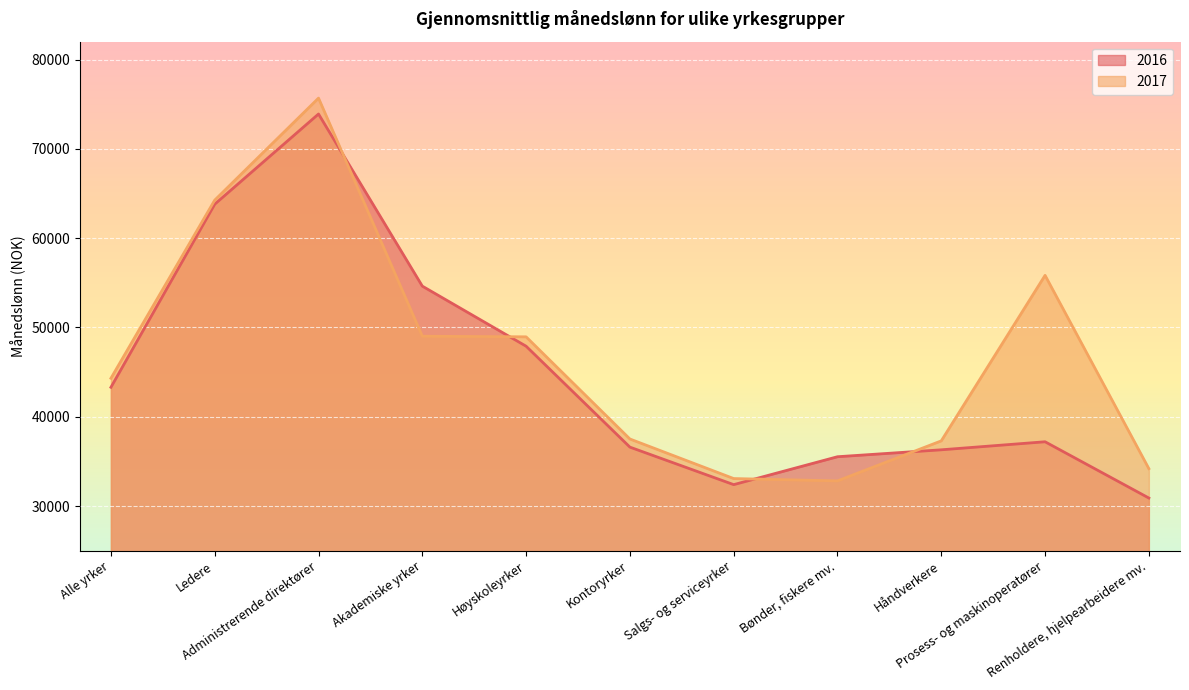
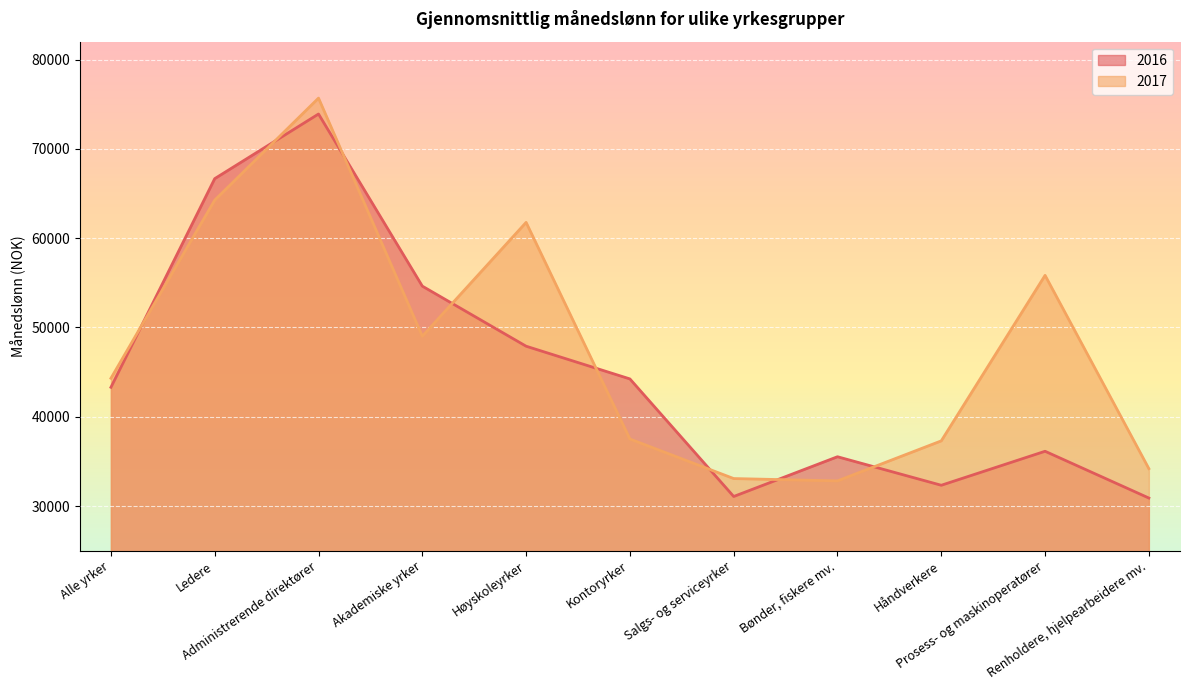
2016, Ledere: 64000 -> 67000
2017, Høyskoleyrker: 49000 -> 62000
2016, Kontoryrker: 37000 -> 44000
2016, Salgs- og serviceyrker: 32000 -> 31000
2016, Håndverkere: 36000 -> 32000
2016, Prosess- og maskinoperatører: 37000 -> 36000
